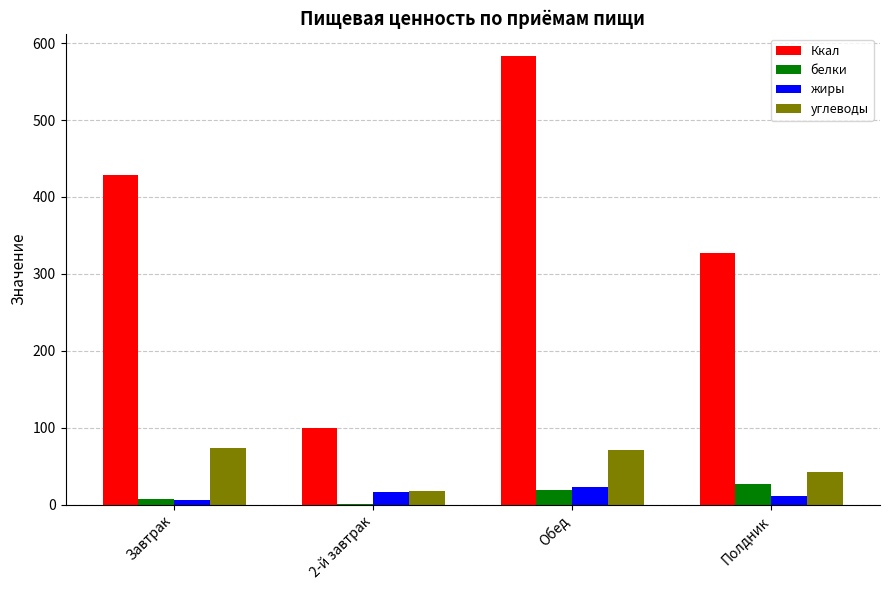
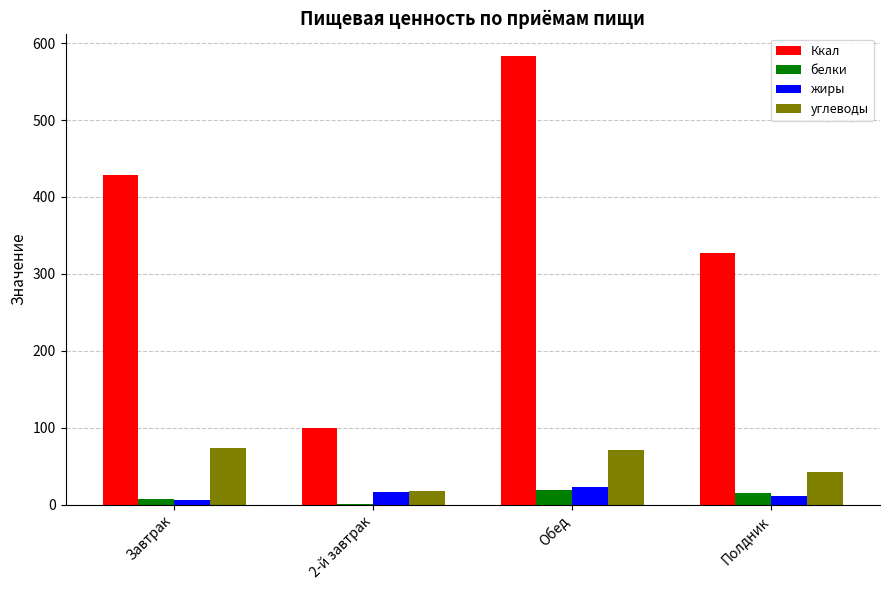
белки, Полдник: 30 -> 20
